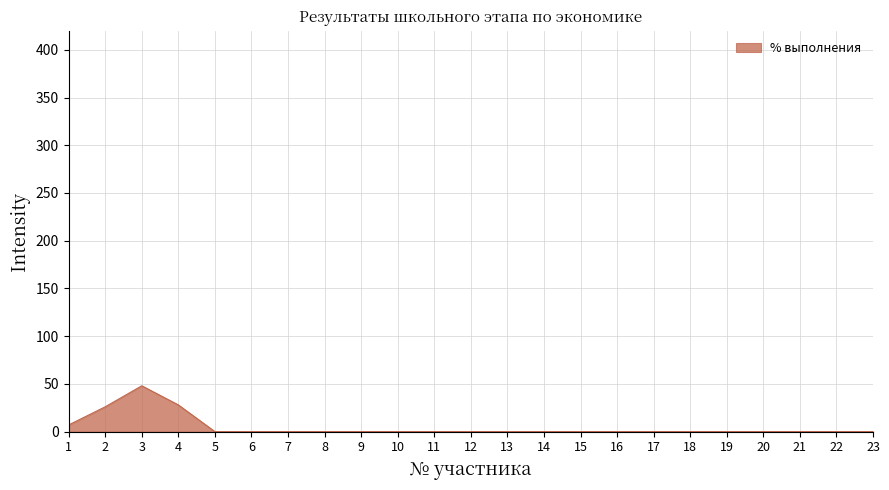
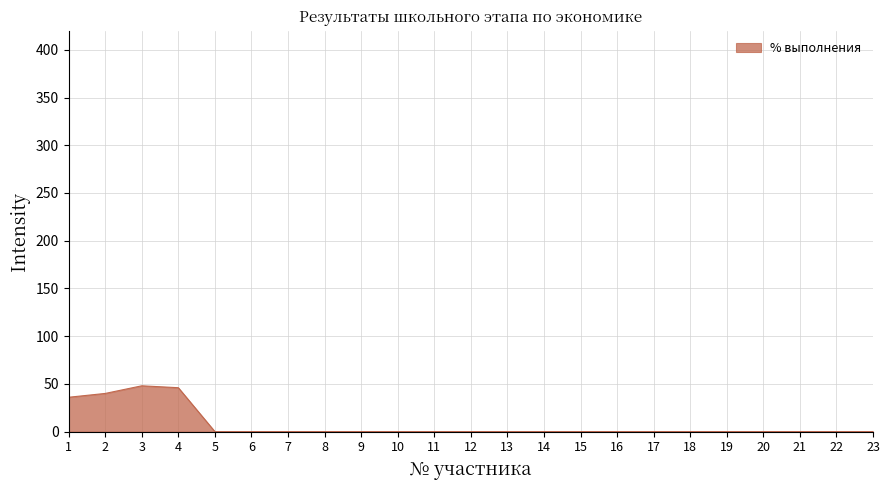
1: 10 -> 40
2: 30 -> 40
4: 30 -> 50
